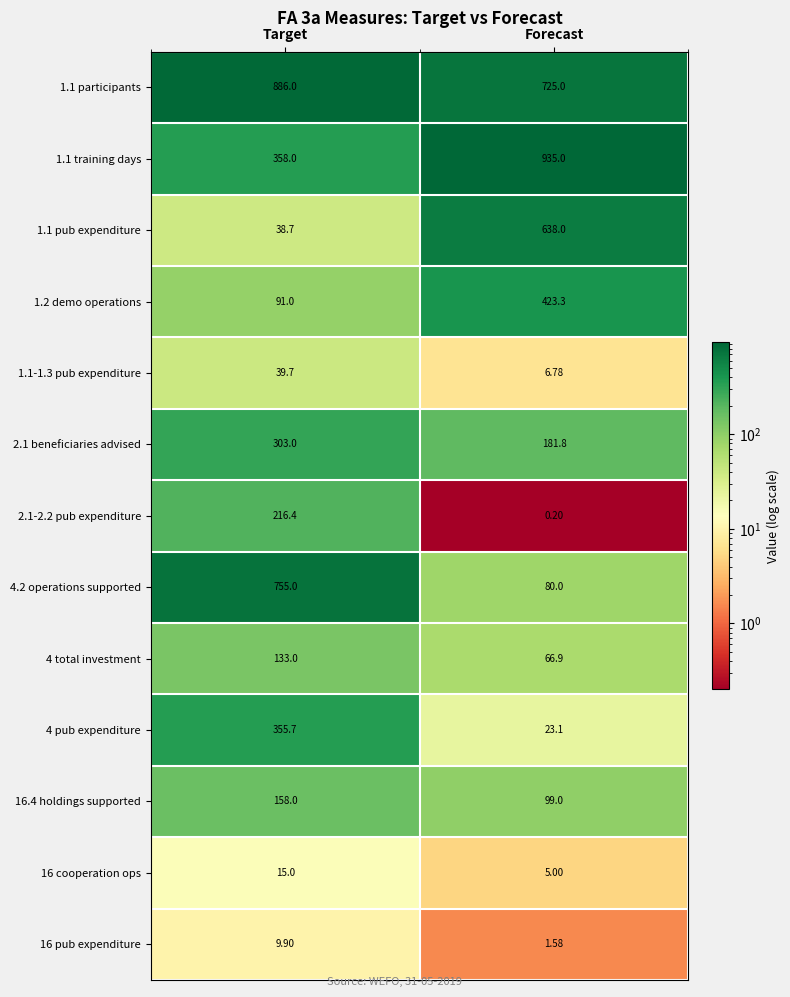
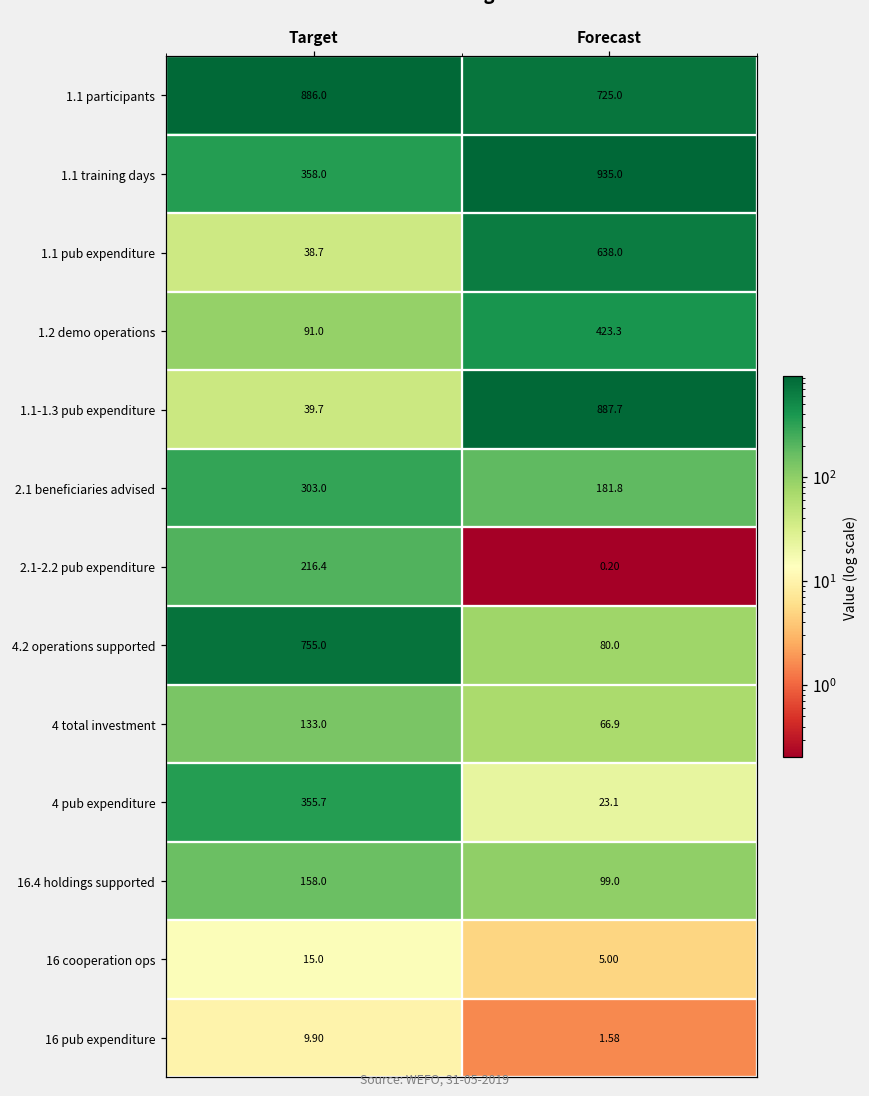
1.1-1.3 pub expenditure, Forecast: 6.78 -> 887.7
